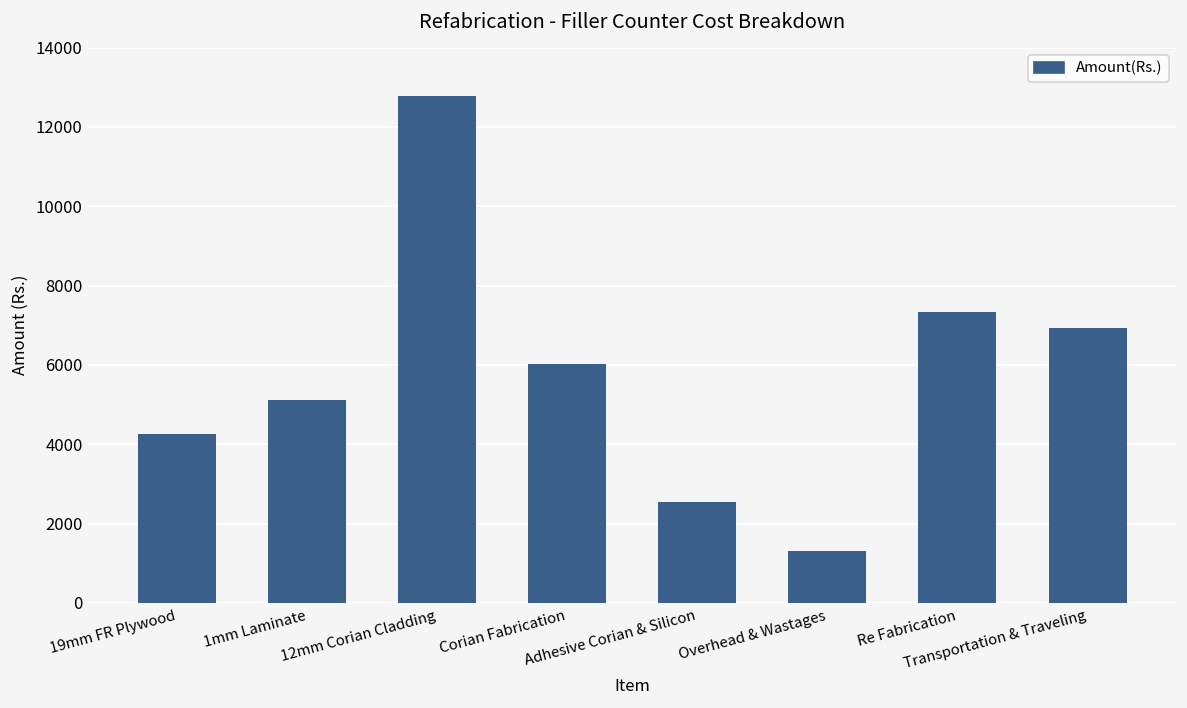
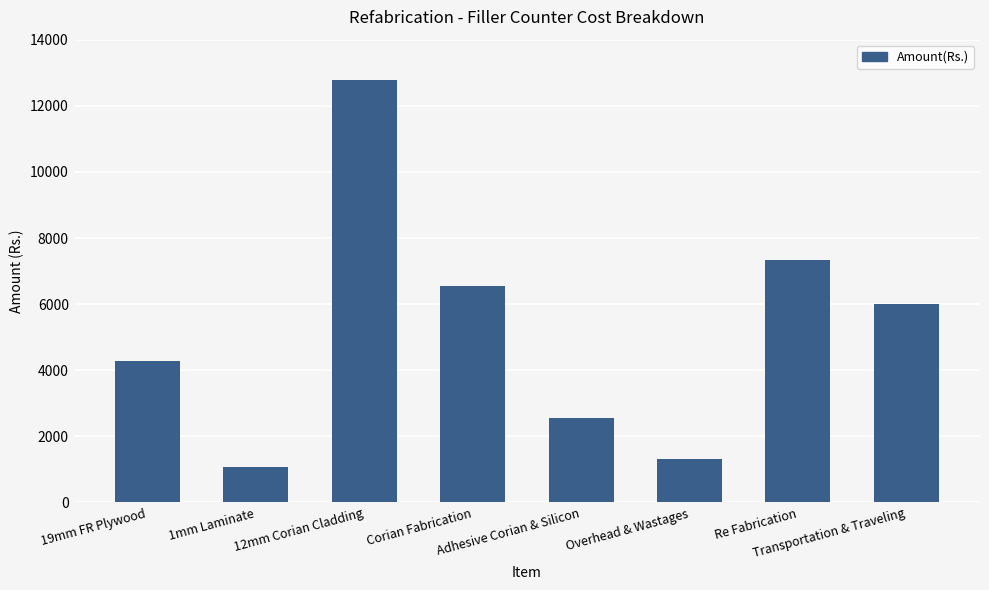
1mm Laminate: 5100 -> 1100
Corian Fabrication: 6000 -> 6500
Transportation & Traveling: 6900 -> 6000
